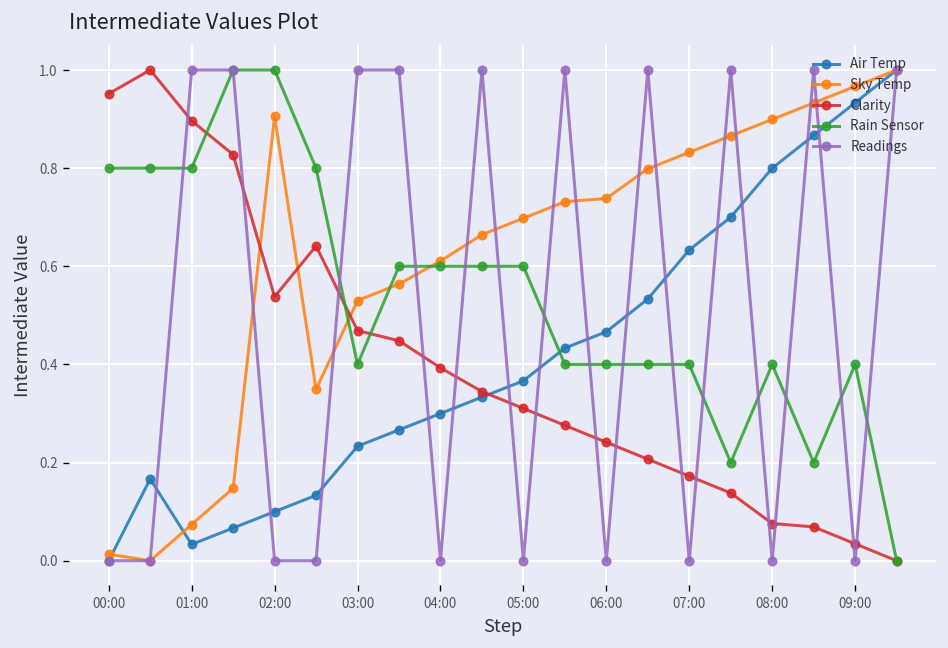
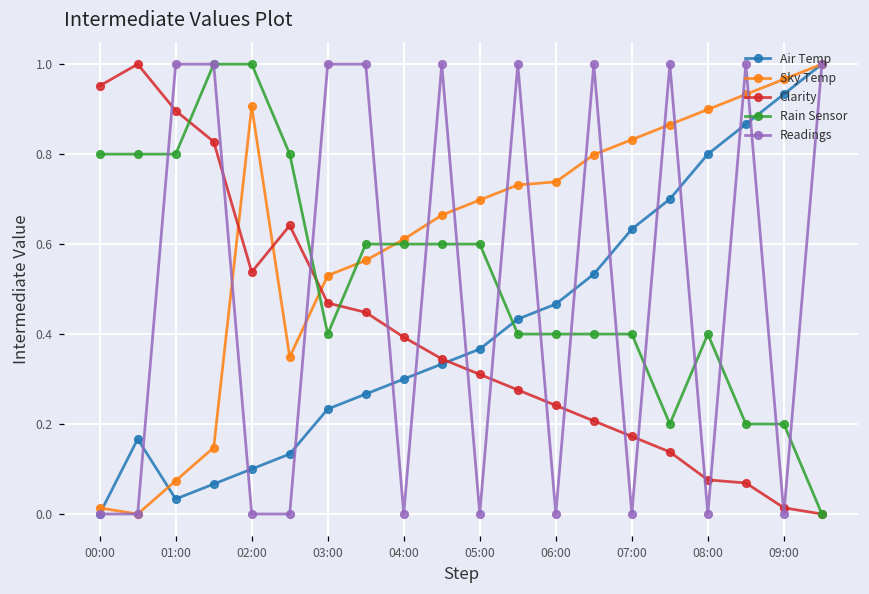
Clarity, 09:00: 0.03 -> 0.01
Rain Sensor, 09:00: 0.40 -> 0.20
